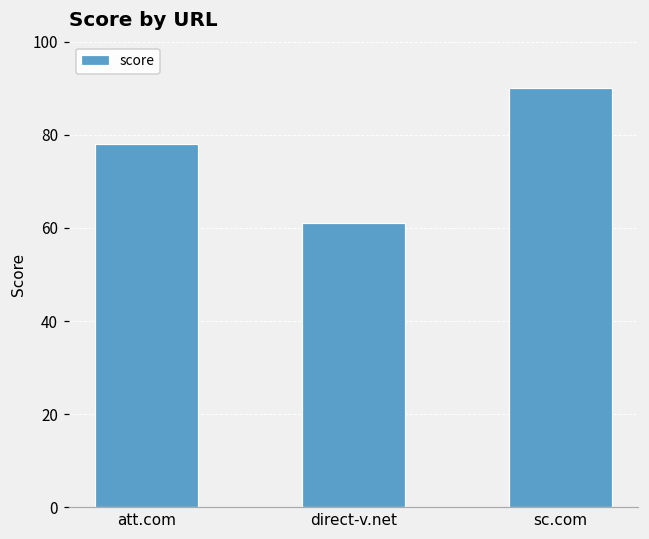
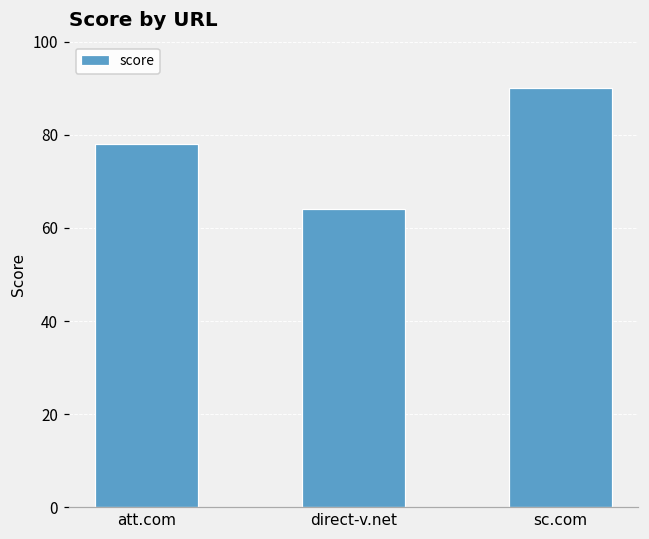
direct-v.net: 61 -> 64
